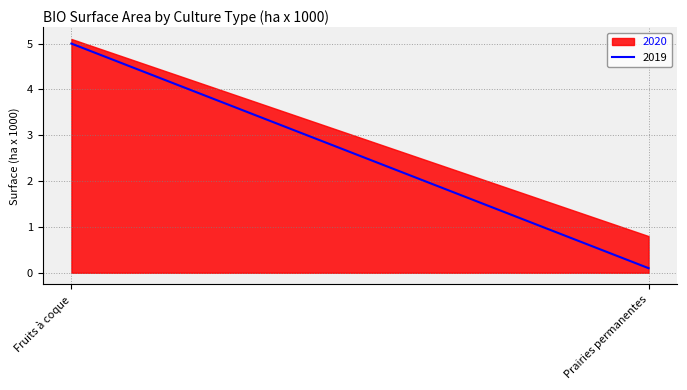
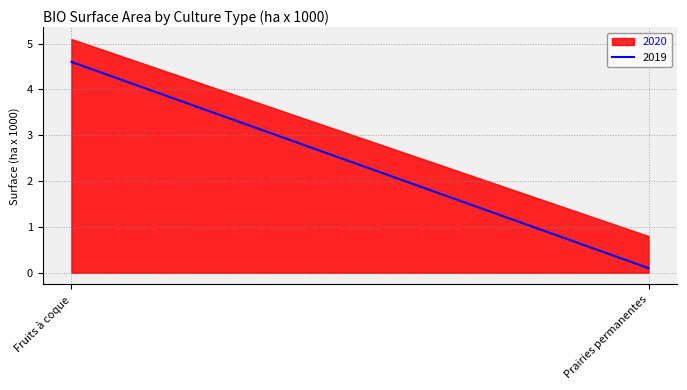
2019, Fruits à coque: 5.0 -> 4.6
